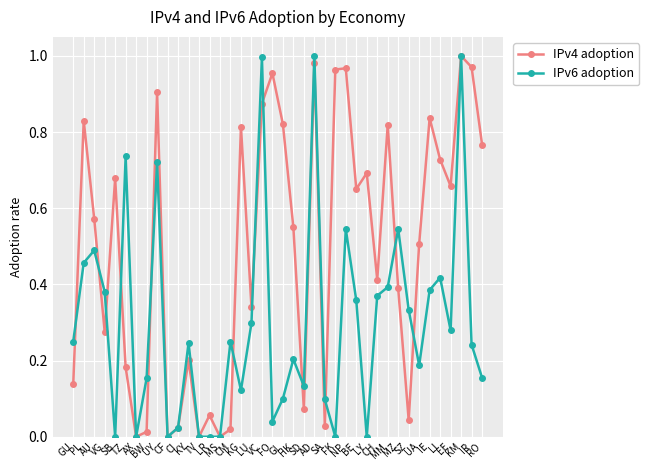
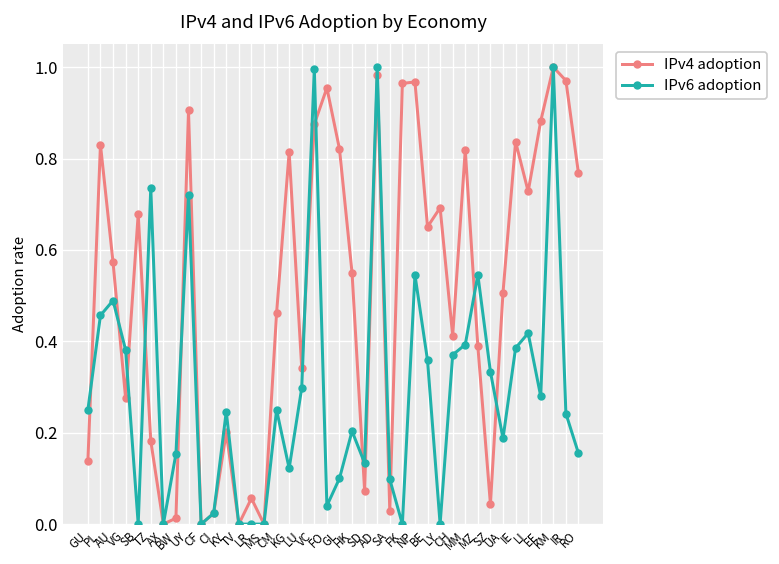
IPv4 adoption, CM: 0.02 -> 0.46
IPv4 adoption, EE: 0.66 -> 0.88
